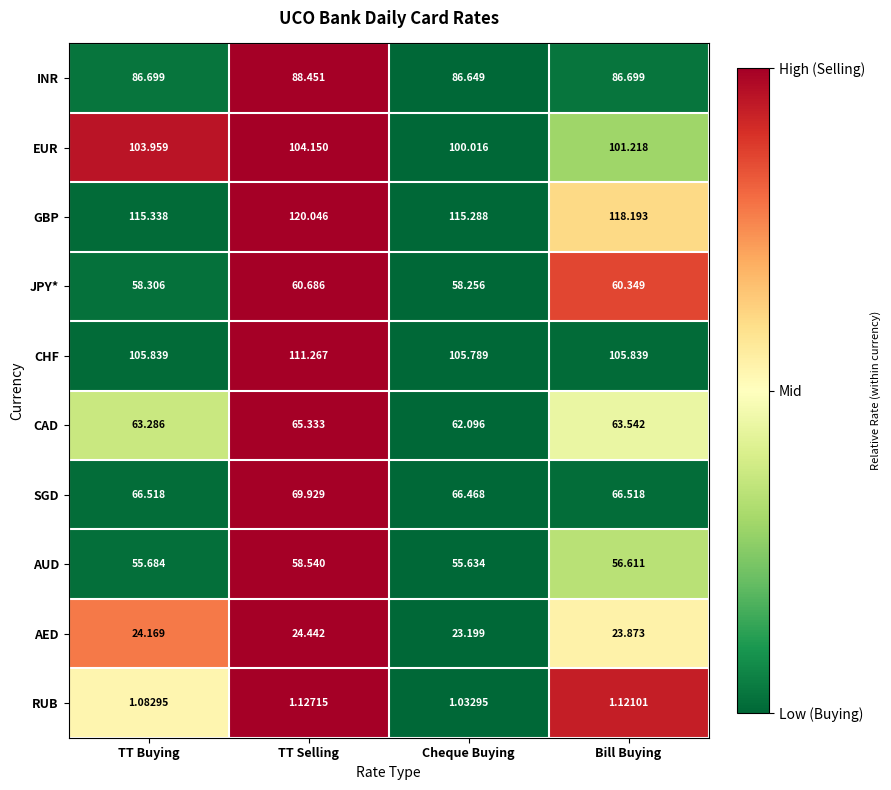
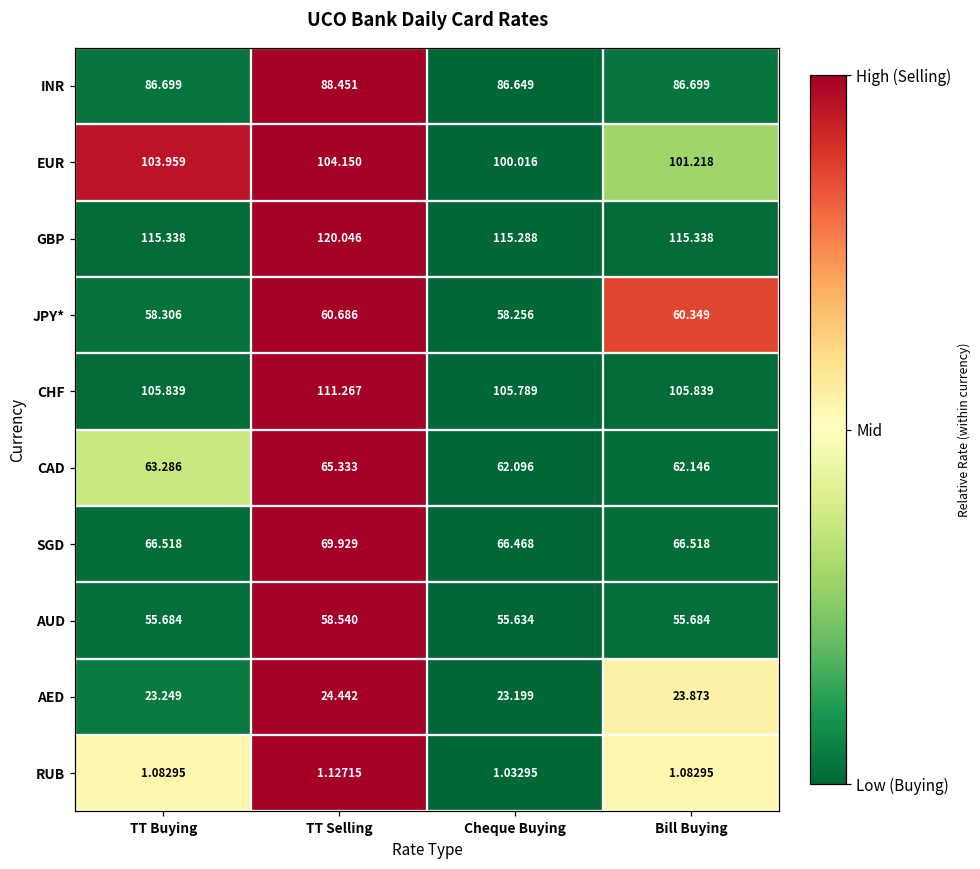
GBP, Bill Buying: 118.193 -> 115.338
CAD, Bill Buying: 63.542 -> 62.146
AUD, Bill Buying: 56.611 -> 55.684
AED, TT Buying: 24.169 -> 23.249
RUB, Bill Buying: 1.12101 -> 1.08295
